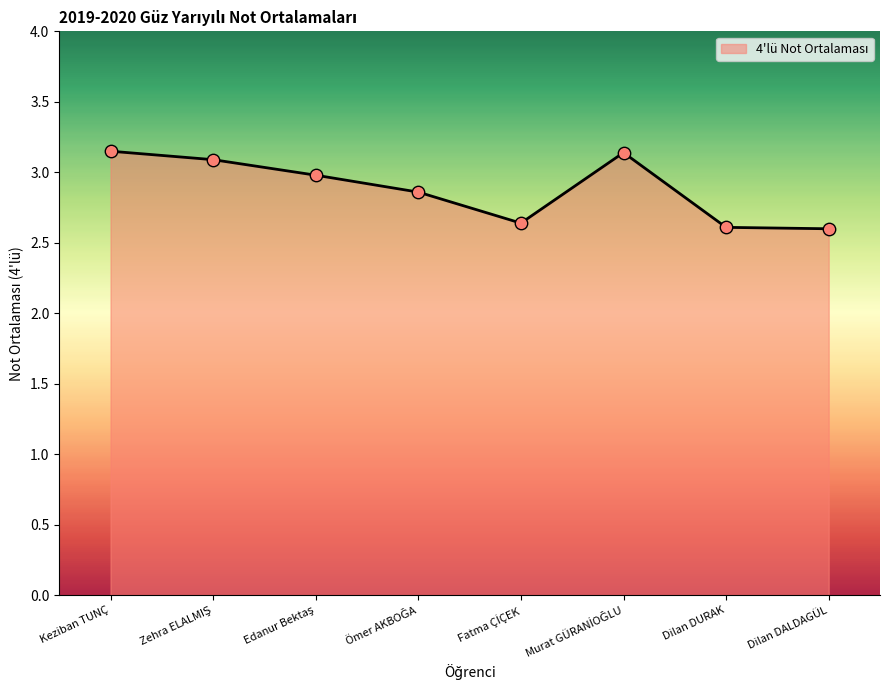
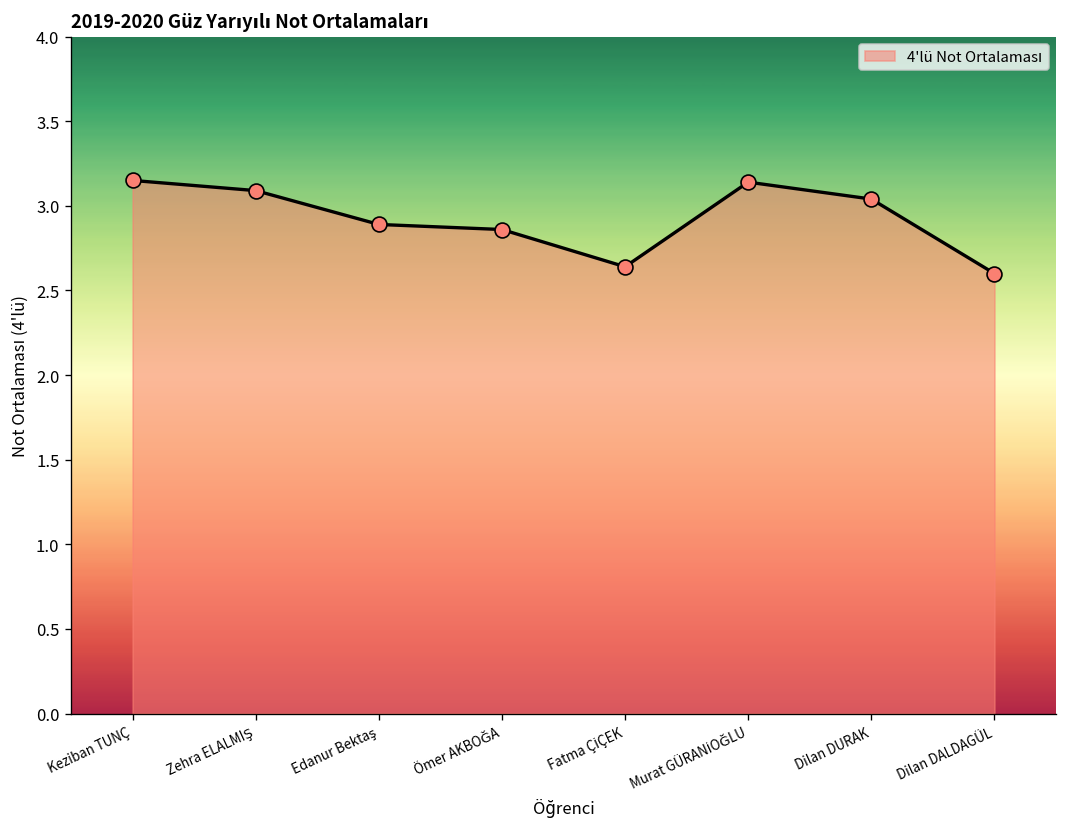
Edanur Bektaş: 2.98 -> 2.89
Dilan DURAK: 2.61 -> 3.04
